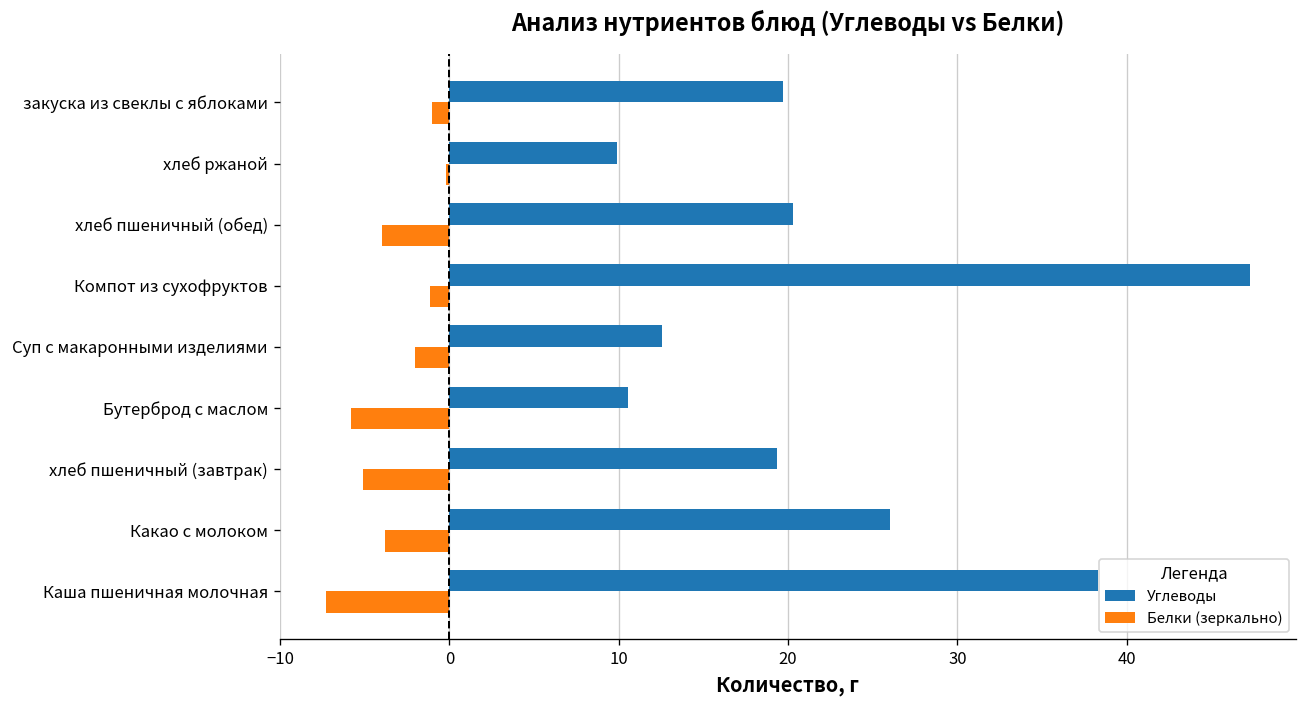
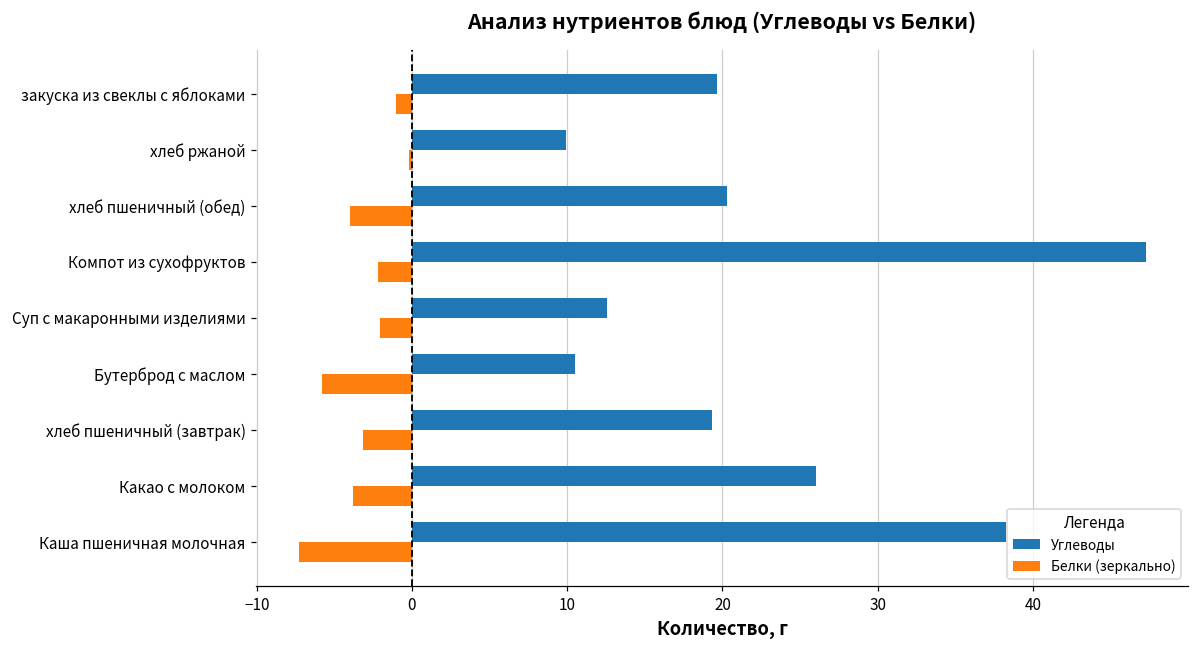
Белки (зеркально), Компот из сухофруктов: -1.2 -> -2.2
Белки (зеркально), хлеб пшеничный (завтрак): -5.1 -> -3.2
